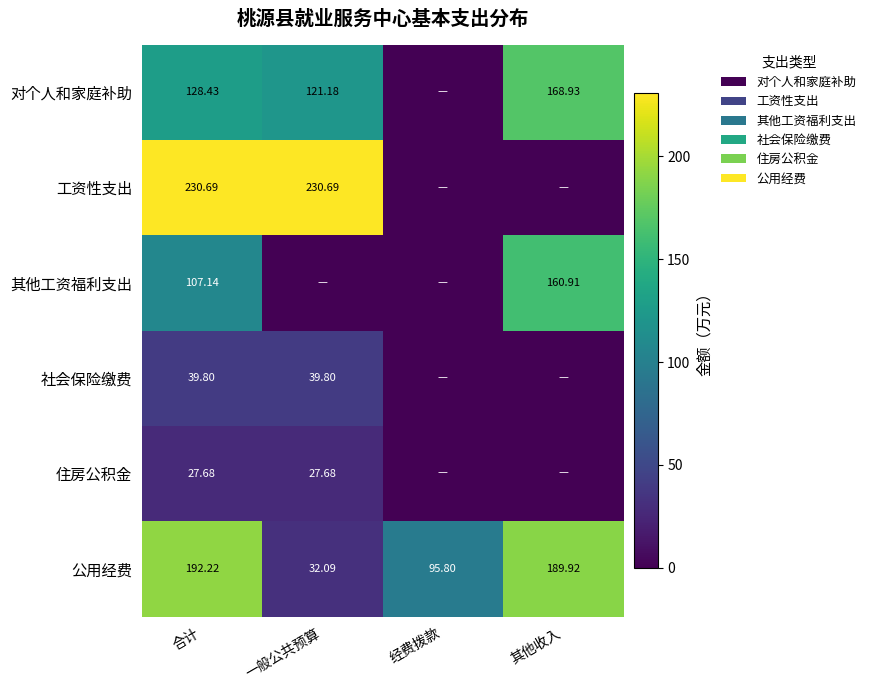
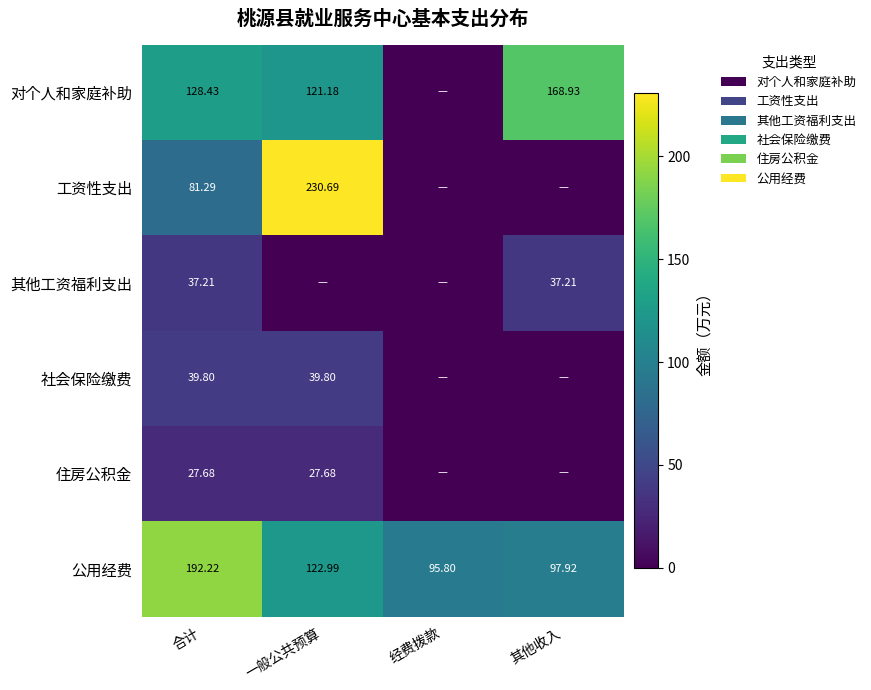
工资性支出, 合计: 230.69 -> 81.29
其他工资福利支出, 合计: 107.14 -> 37.21
其他工资福利支出, 其他收入: 160.91 -> 37.21
公用经费, 一般公共预算: 32.09 -> 122.99
公用经费, 其他收入: 189.92 -> 97.92
